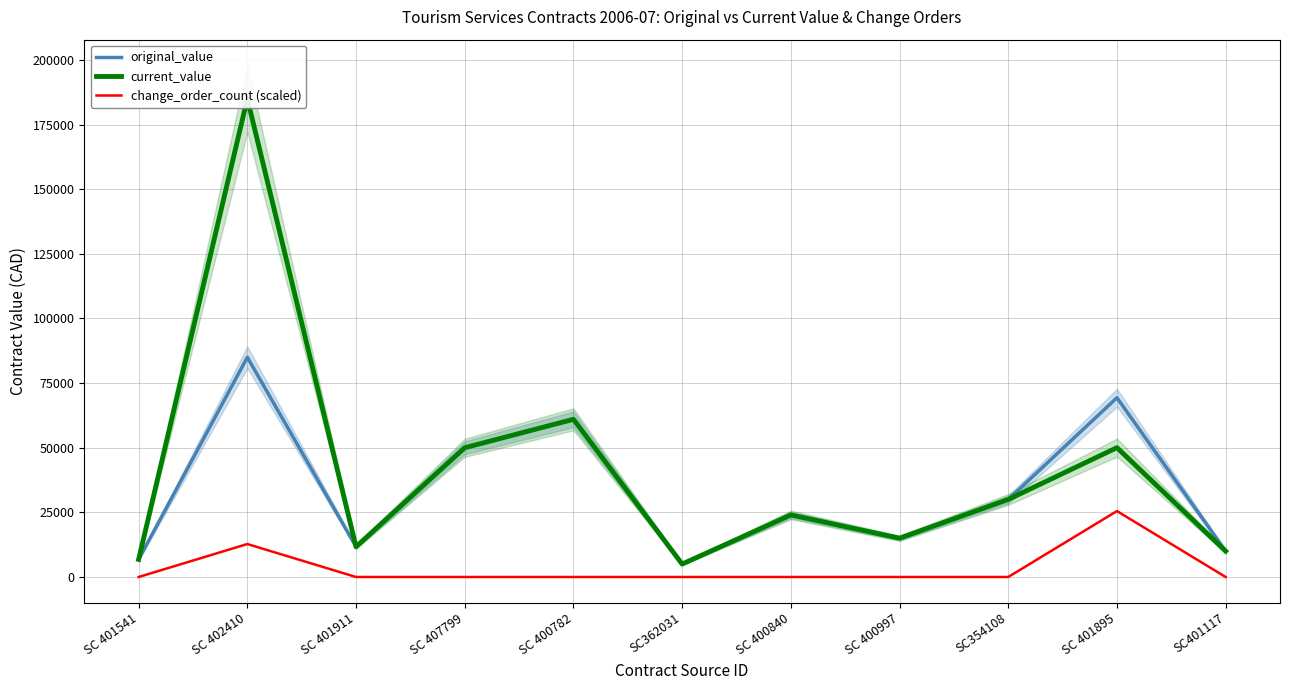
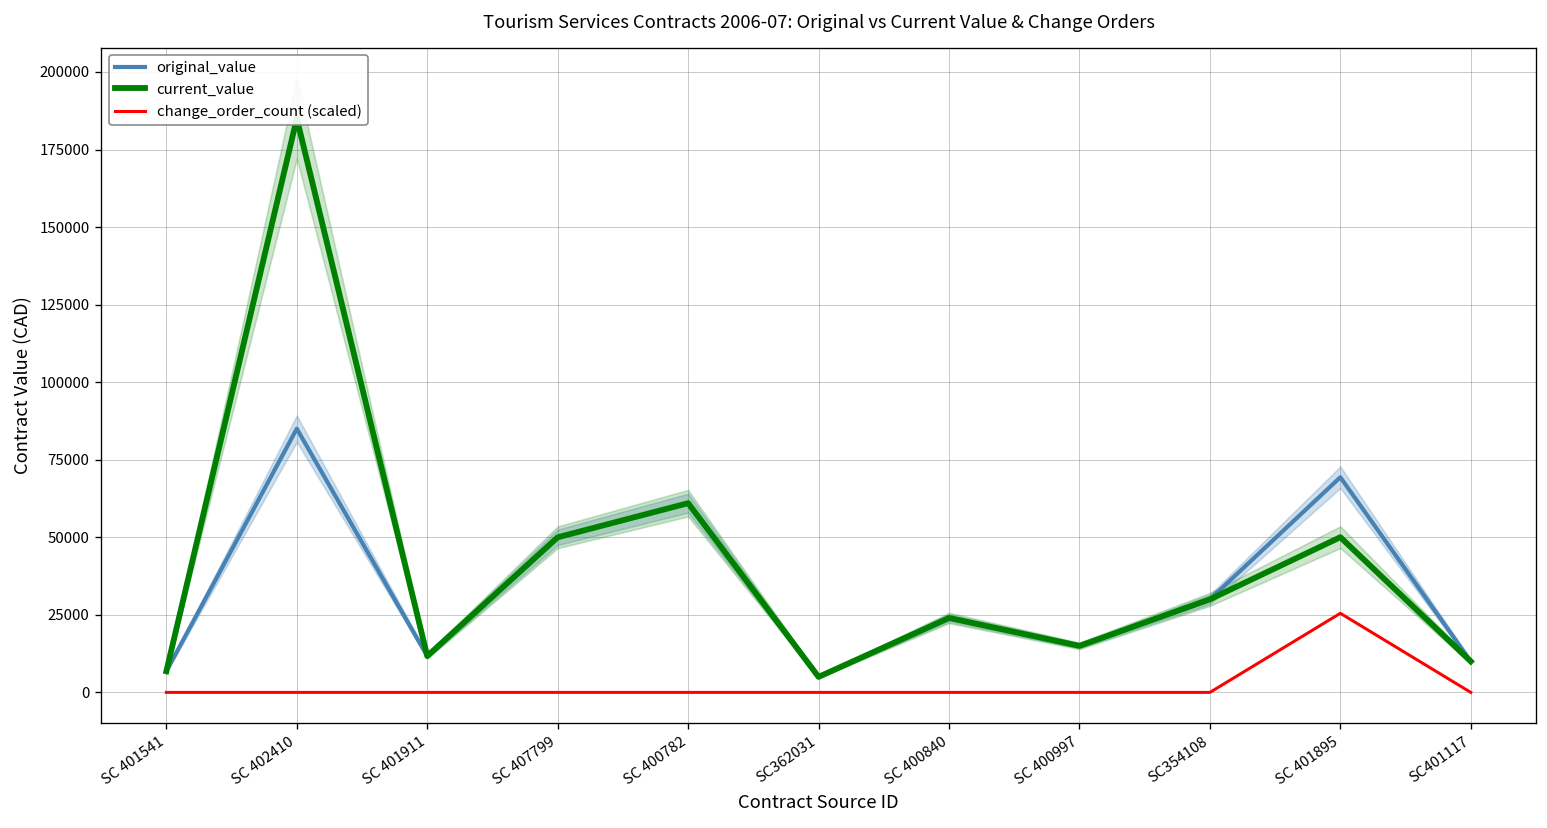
change_order_count (scaled), SC 402410: 13000 -> 0
